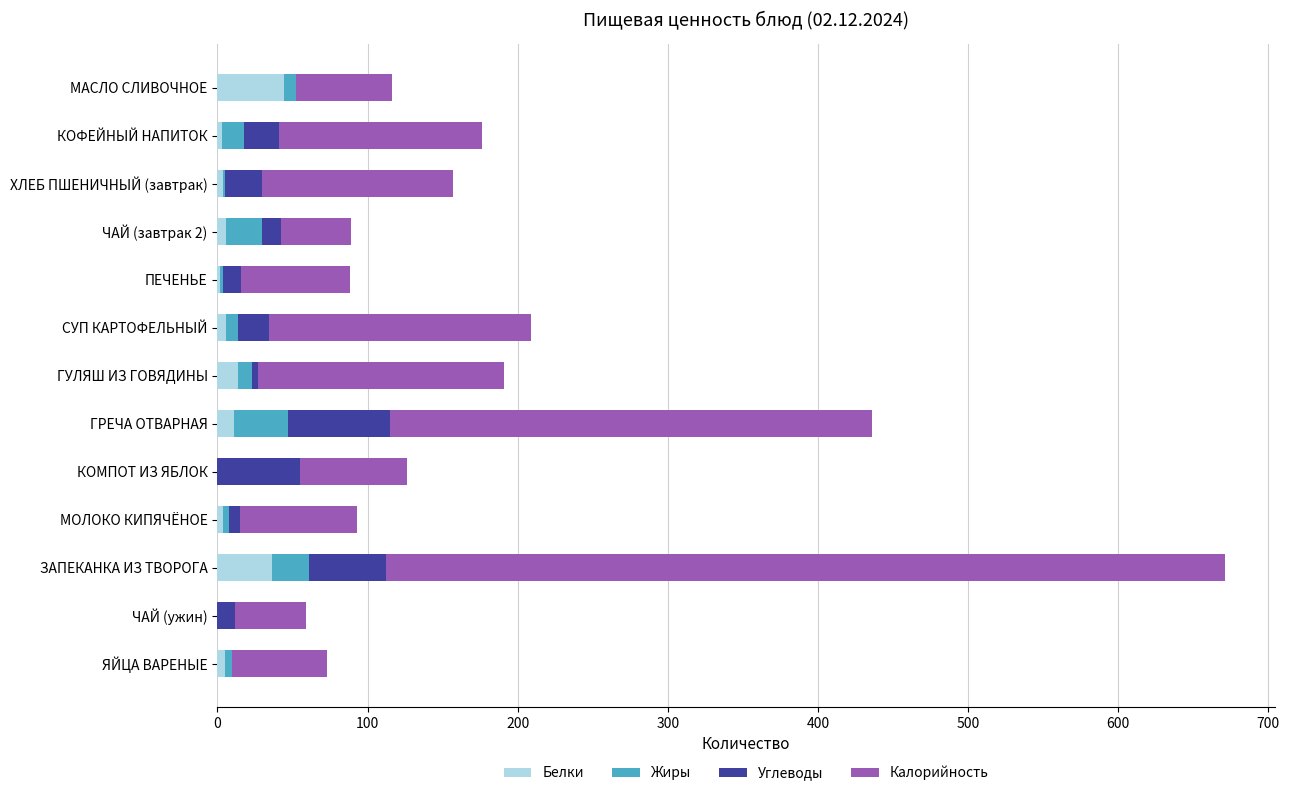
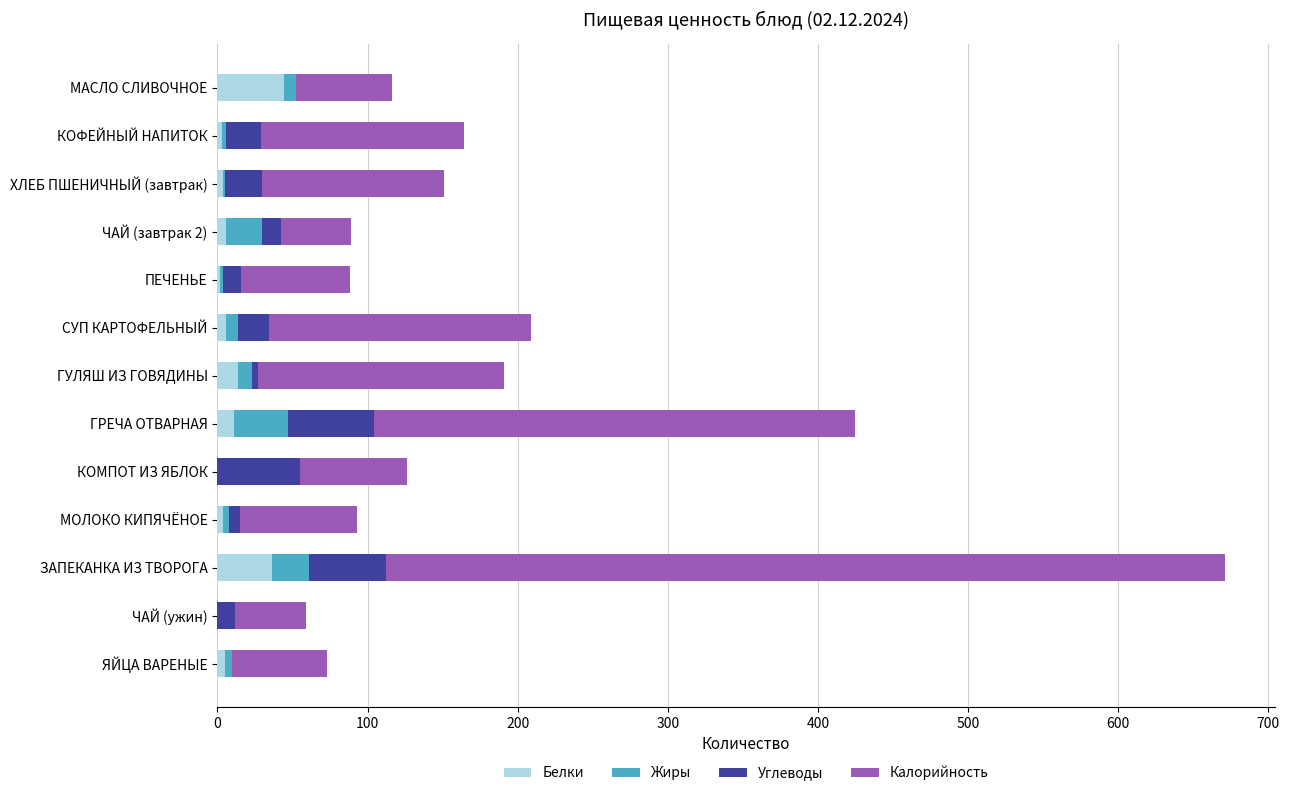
Жиры, КОФЕЙНЫЙ НАПИТОК: 15 -> 3
Калорийность, ХЛЕБ ПШЕНИЧНЫЙ (завтрак): 127 -> 121
Углеводы, ГРЕЧА ОТВАРНАЯ: 68 -> 57
